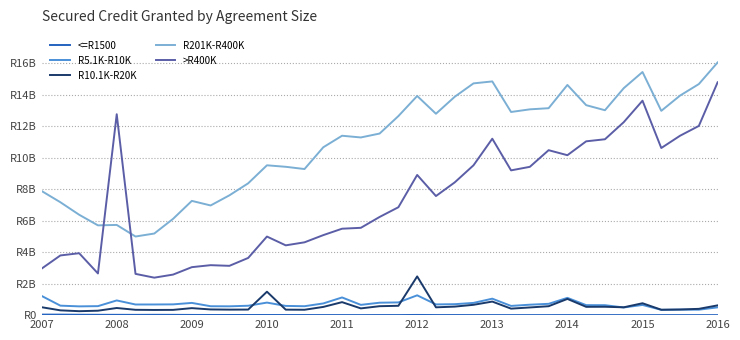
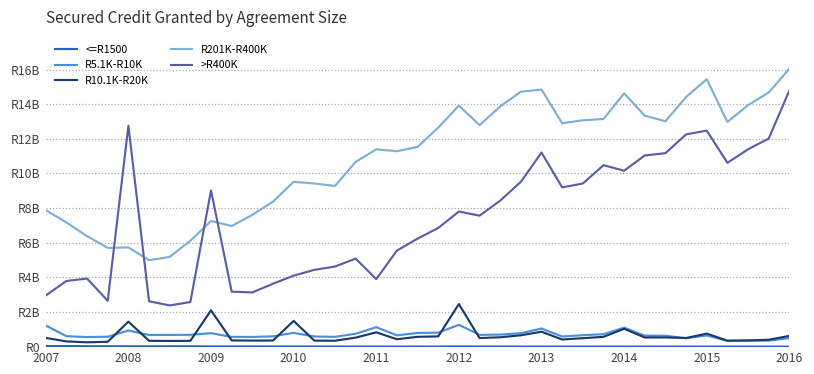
R10.1K-R20K, 2008: R500000000 -> R1400000000
R10.1K-R20K, 2009: R400000000 -> R2100000000
>R400K, 2009: R3000000000 -> R9000000000
>R400K, 2010: R5000000000 -> R4100000000
>R400K, 2011: R5500000000 -> R3900000000
>R400K, 2012: R8900000000 -> R7800000000
>R400K, 2015: R13600000000 -> R12500000000
